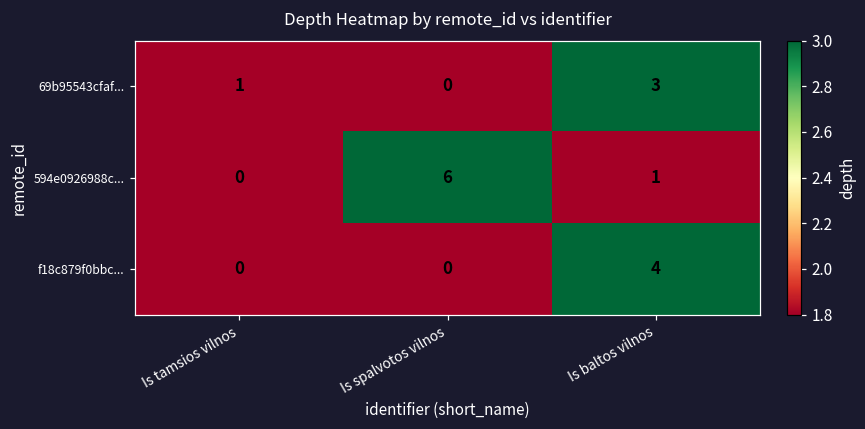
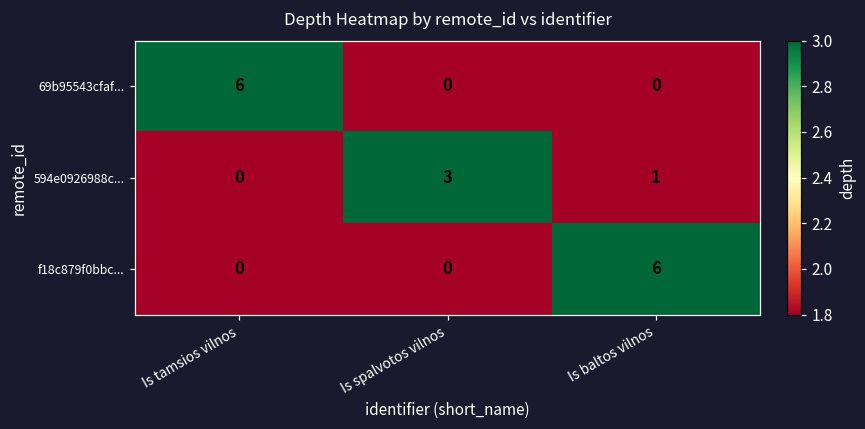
69b95543cfaf..., Is tamsios vilnos: 1 -> 6
69b95543cfaf..., Is baltos vilnos: 3 -> 0
594e0926988c..., Is spalvotos vilnos: 6 -> 3
f18c879f0bbc..., Is baltos vilnos: 4 -> 6
